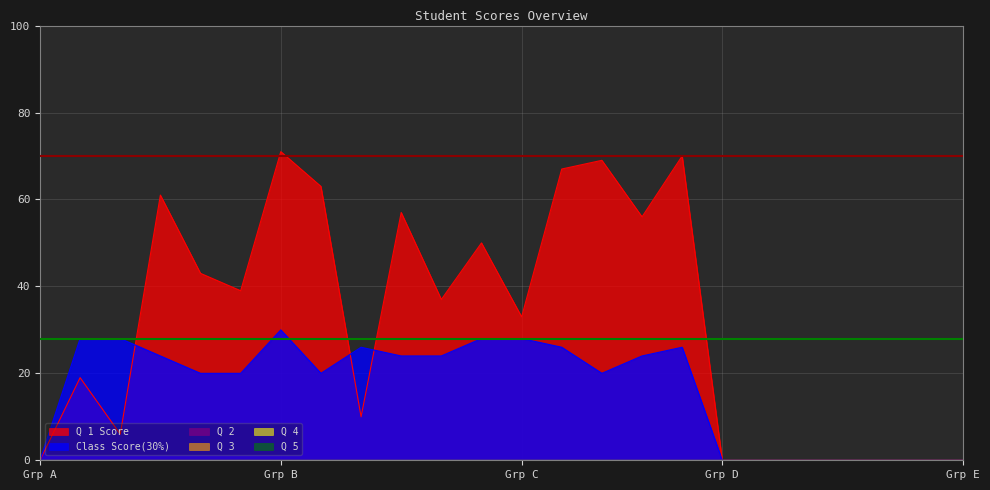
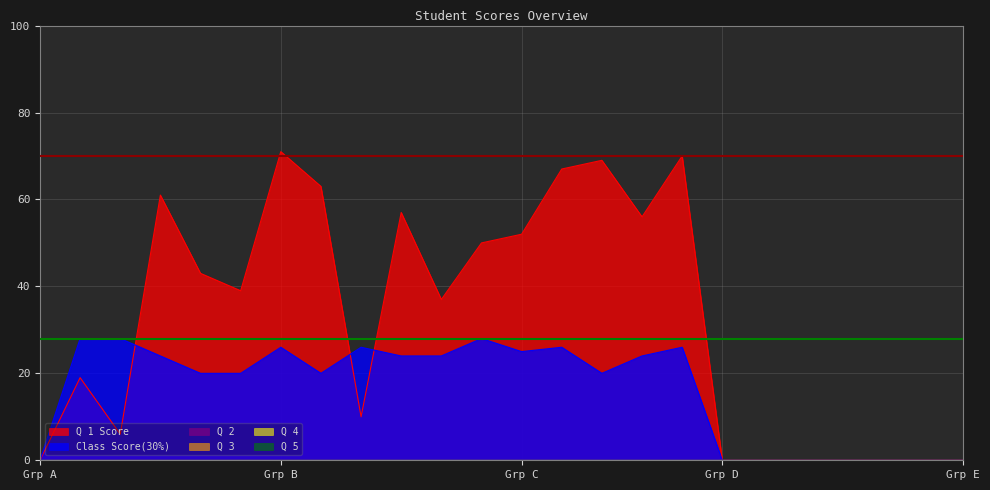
Class Score(30%), Grp B: 30 -> 26
Q 1 Score, Grp C: 33 -> 52
Class Score(30%), Grp C: 28 -> 25
